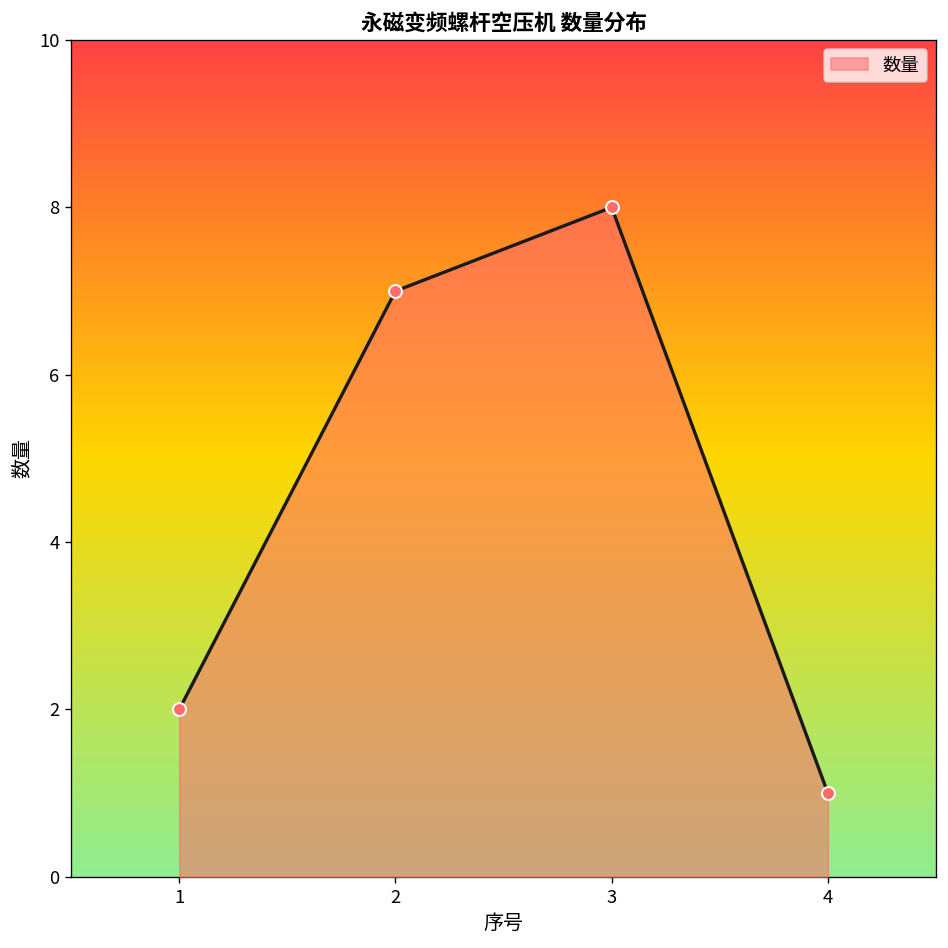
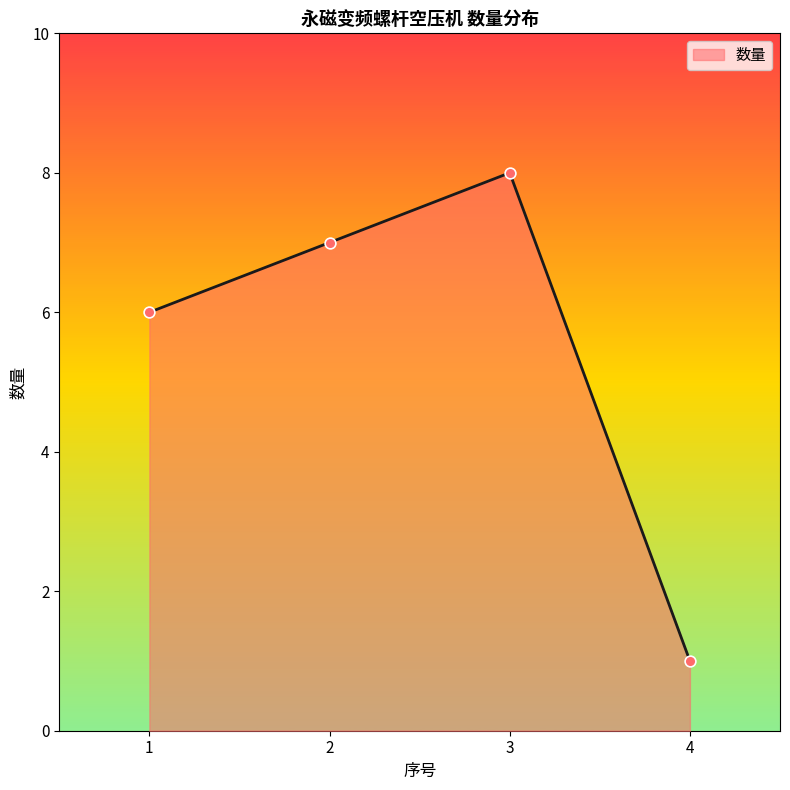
1: 2 -> 6
